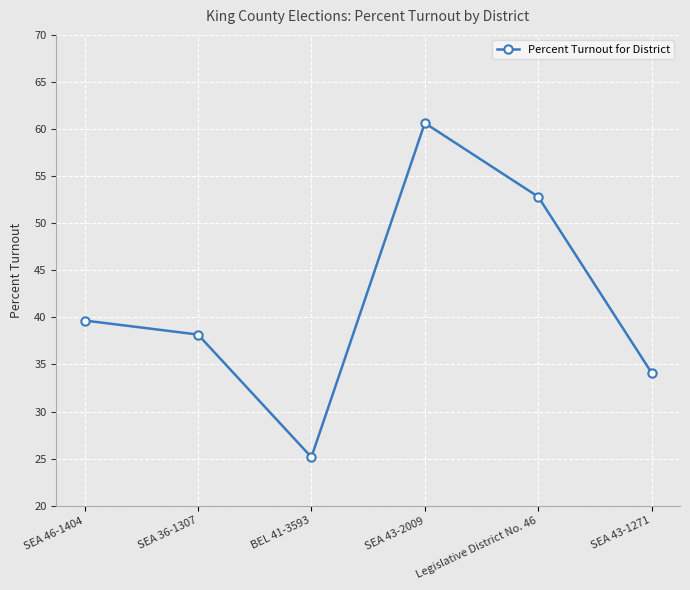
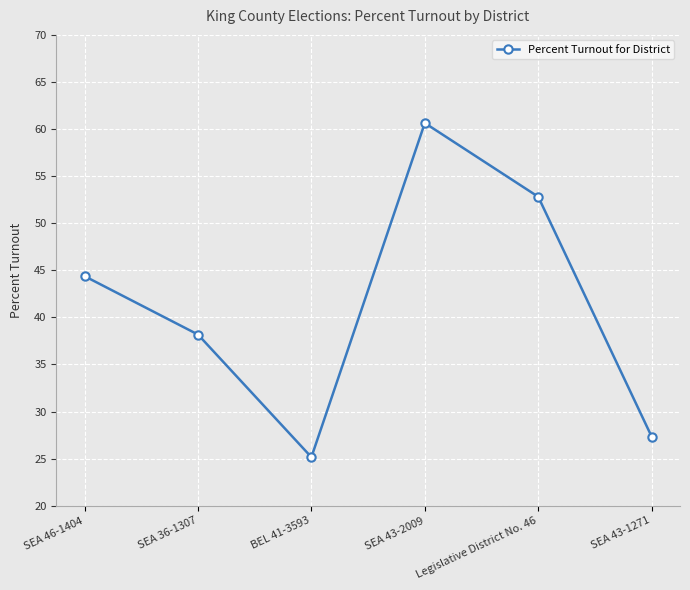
SEA 46-1404: 40 -> 44
SEA 43-1271: 34 -> 27
